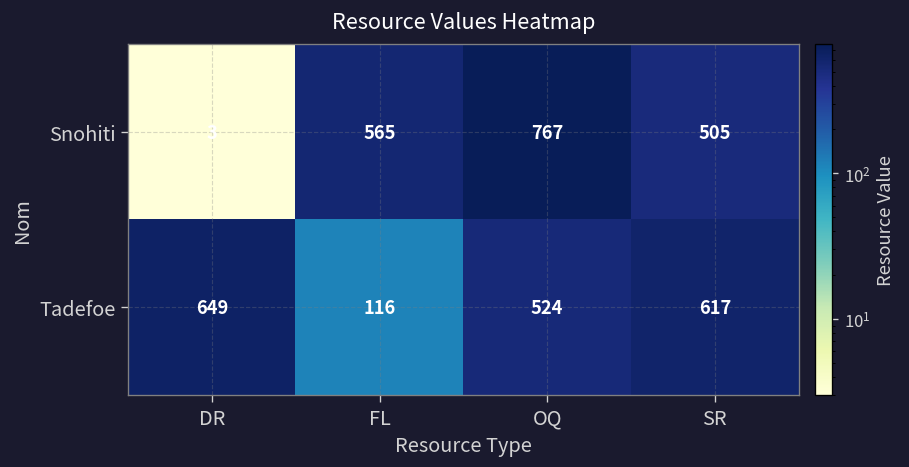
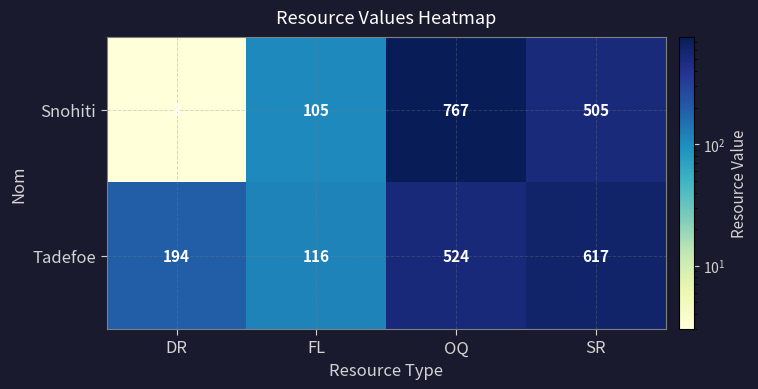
Snohiti, FL: 565 -> 105
Tadefoe, DR: 649 -> 194
